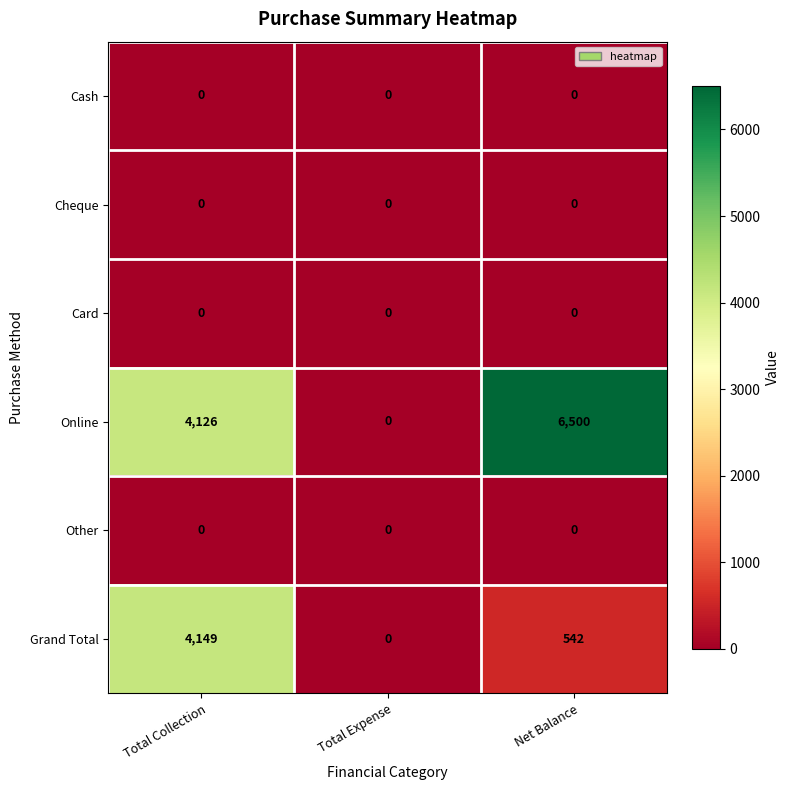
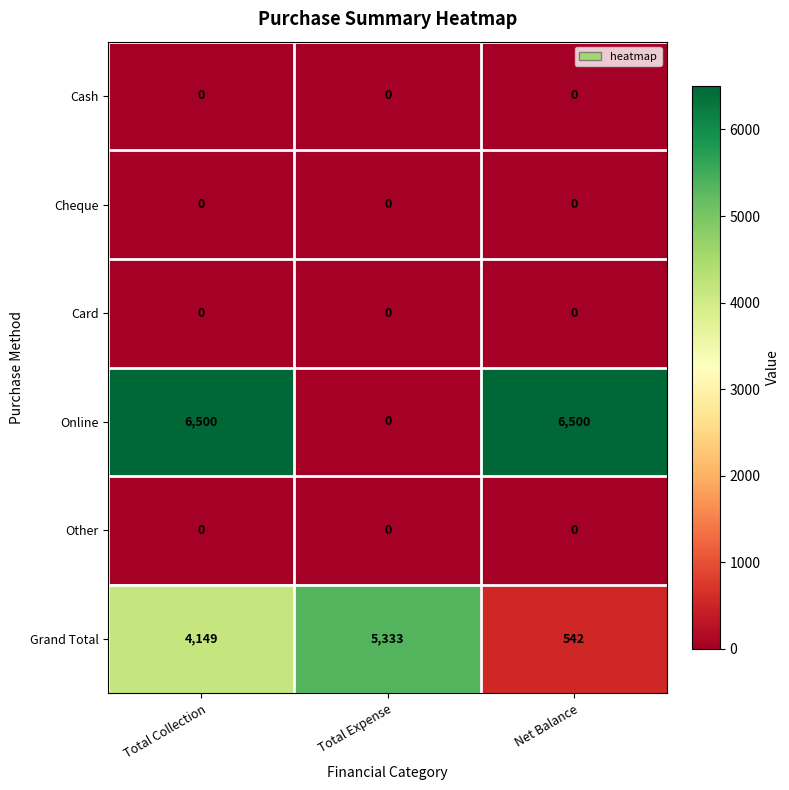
Online, Total Collection: 4,126 -> 6,500
Grand Total, Total Expense: 0 -> 5,333
